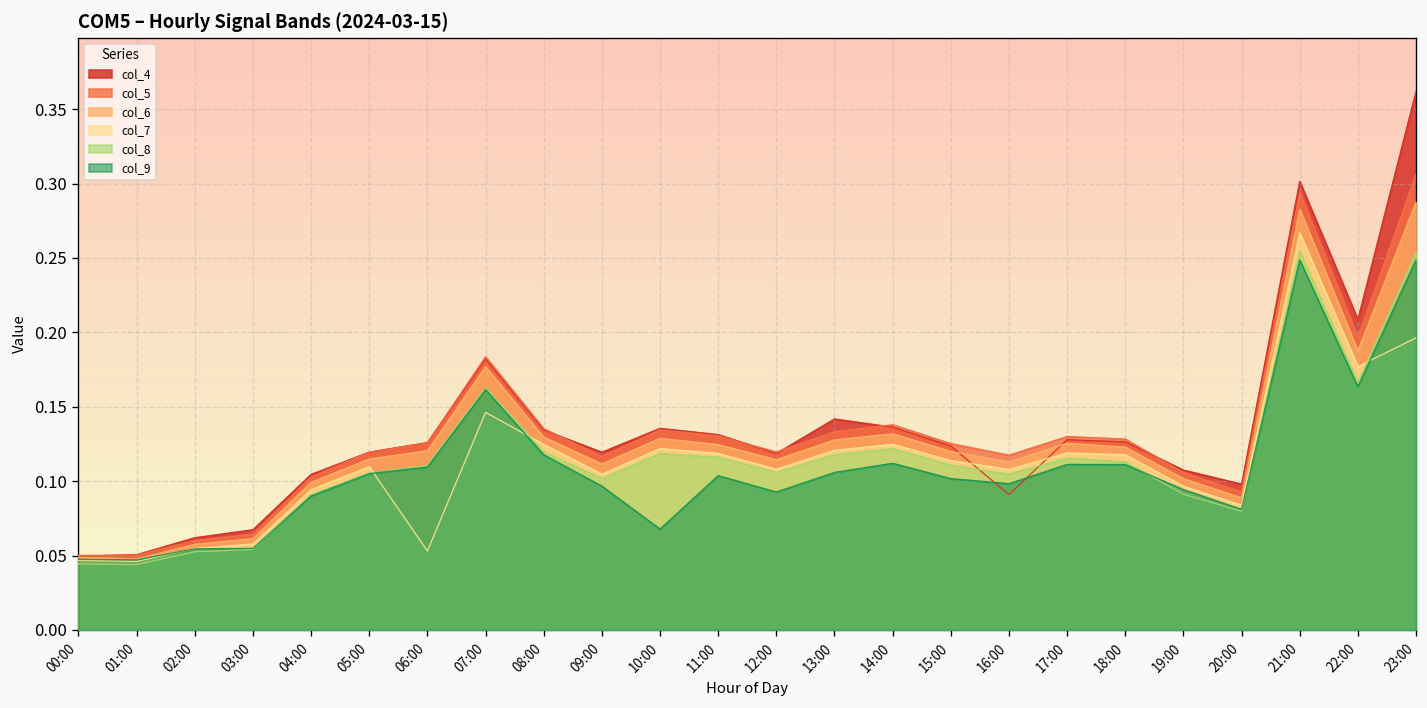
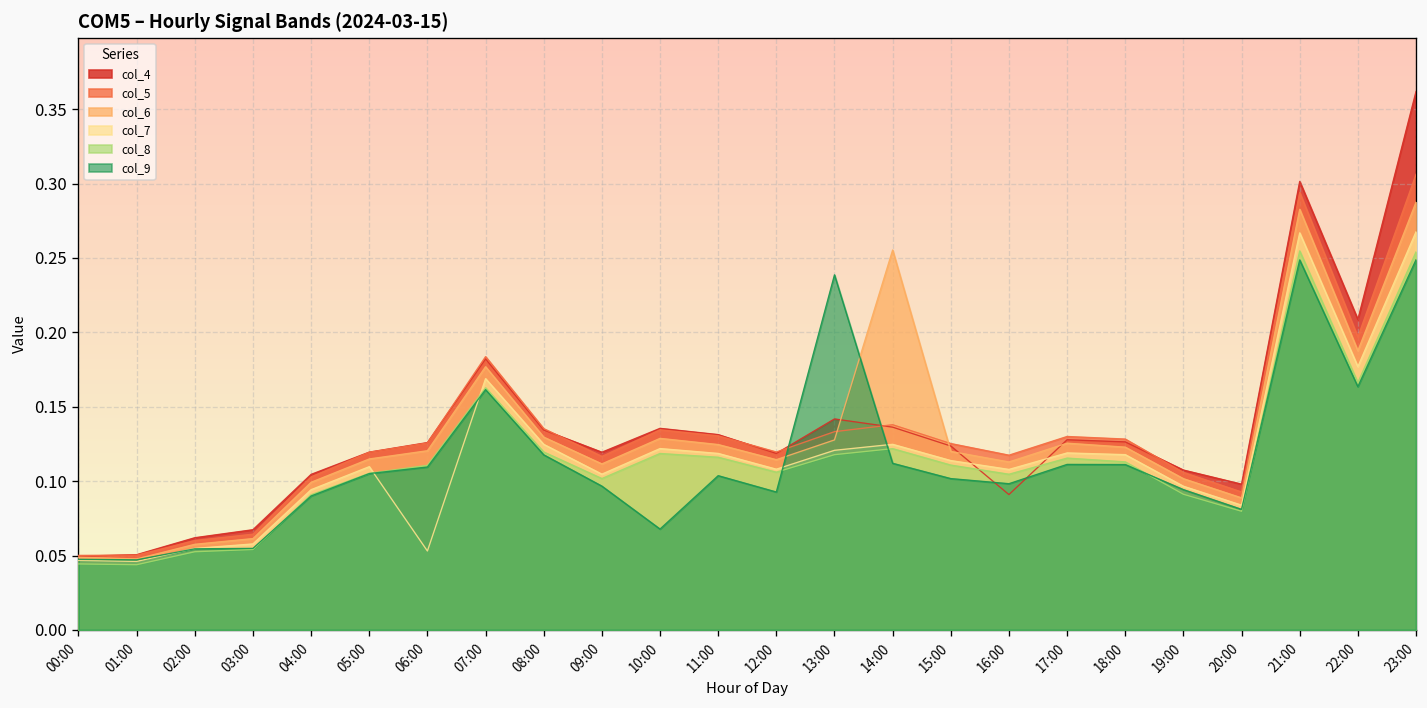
col_7, 07:00: 0.146 -> 0.169
col_9, 13:00: 0.106 -> 0.239
col_6, 14:00: 0.132 -> 0.255
col_7, 23:00: 0.196 -> 0.268
